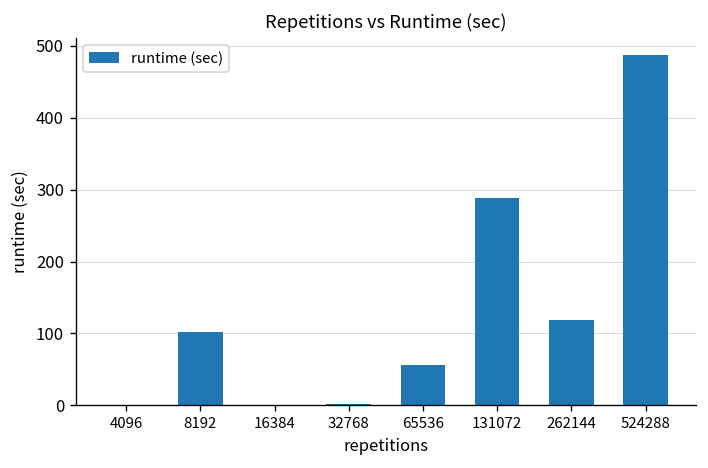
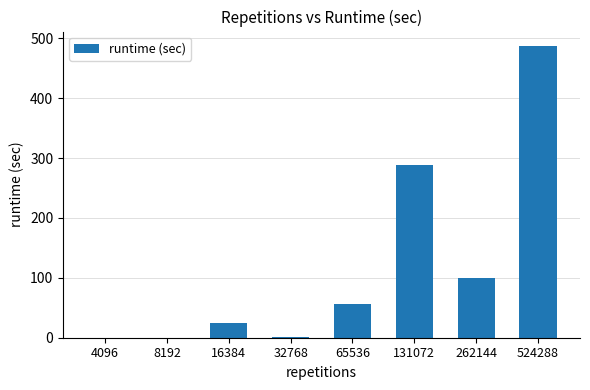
8192: 100 -> 0
16384: 0 -> 20
262144: 120 -> 100
